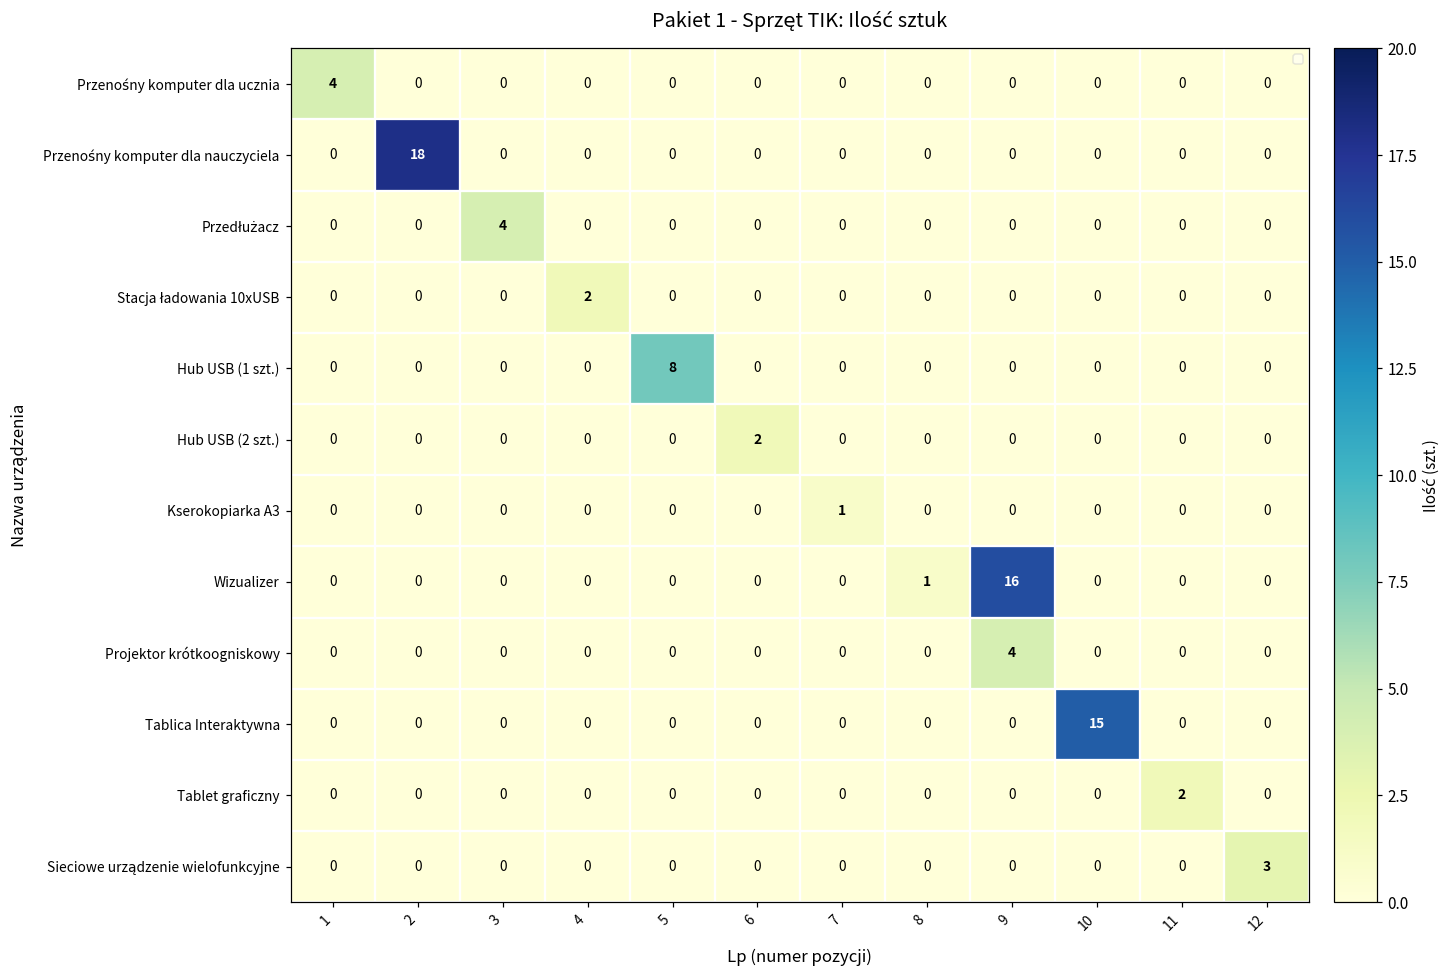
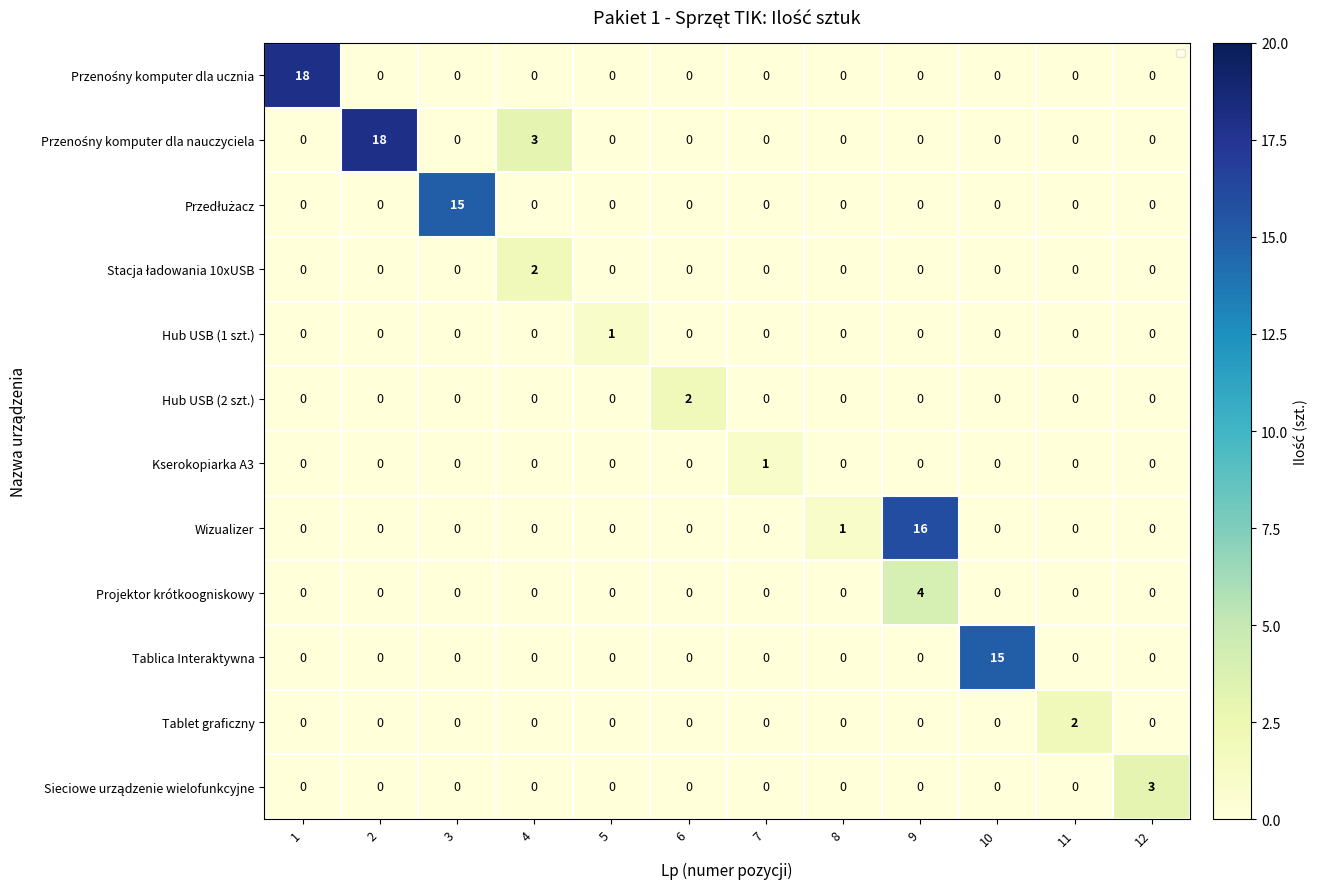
Przenośny komputer dla ucznia, 1: 4 -> 18
Przenośny komputer dla nauczyciela, 4: 0 -> 3
Przedłużacz, 3: 4 -> 15
Hub USB (1 szt.), 5: 8 -> 1
